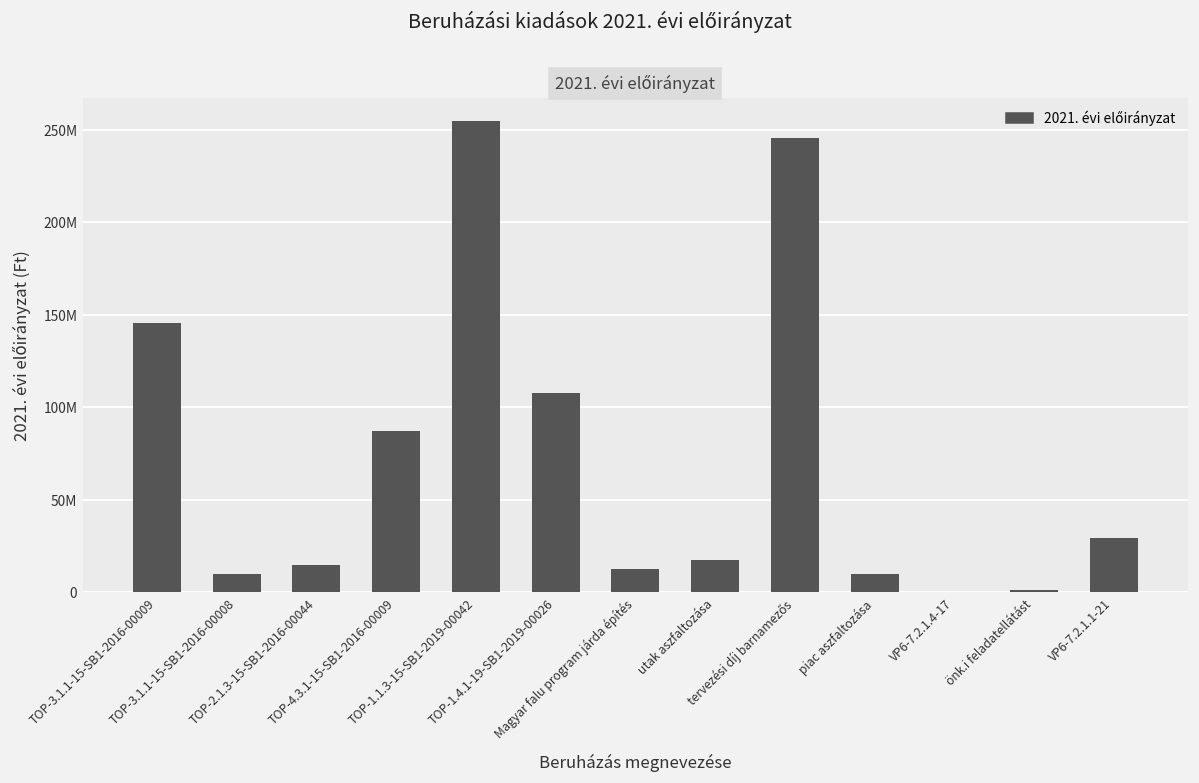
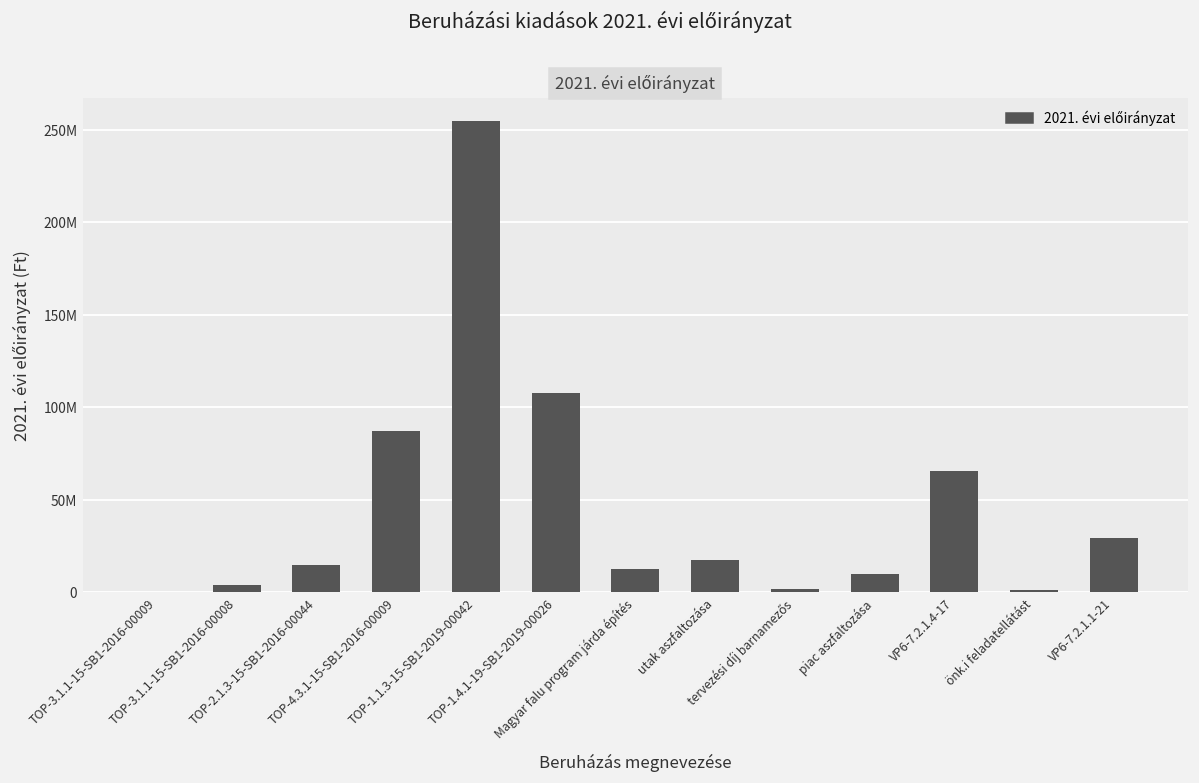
TOP-3.1.1-15-SB1-2016-00009: 146000000 -> 0
TOP-3.1.1-15-SB1-2016-00008: 10000000 -> 4000000
tervezési díj barnamezős: 246000000 -> 2000000
VP6-7.2.1.4-17: 0 -> 66000000
